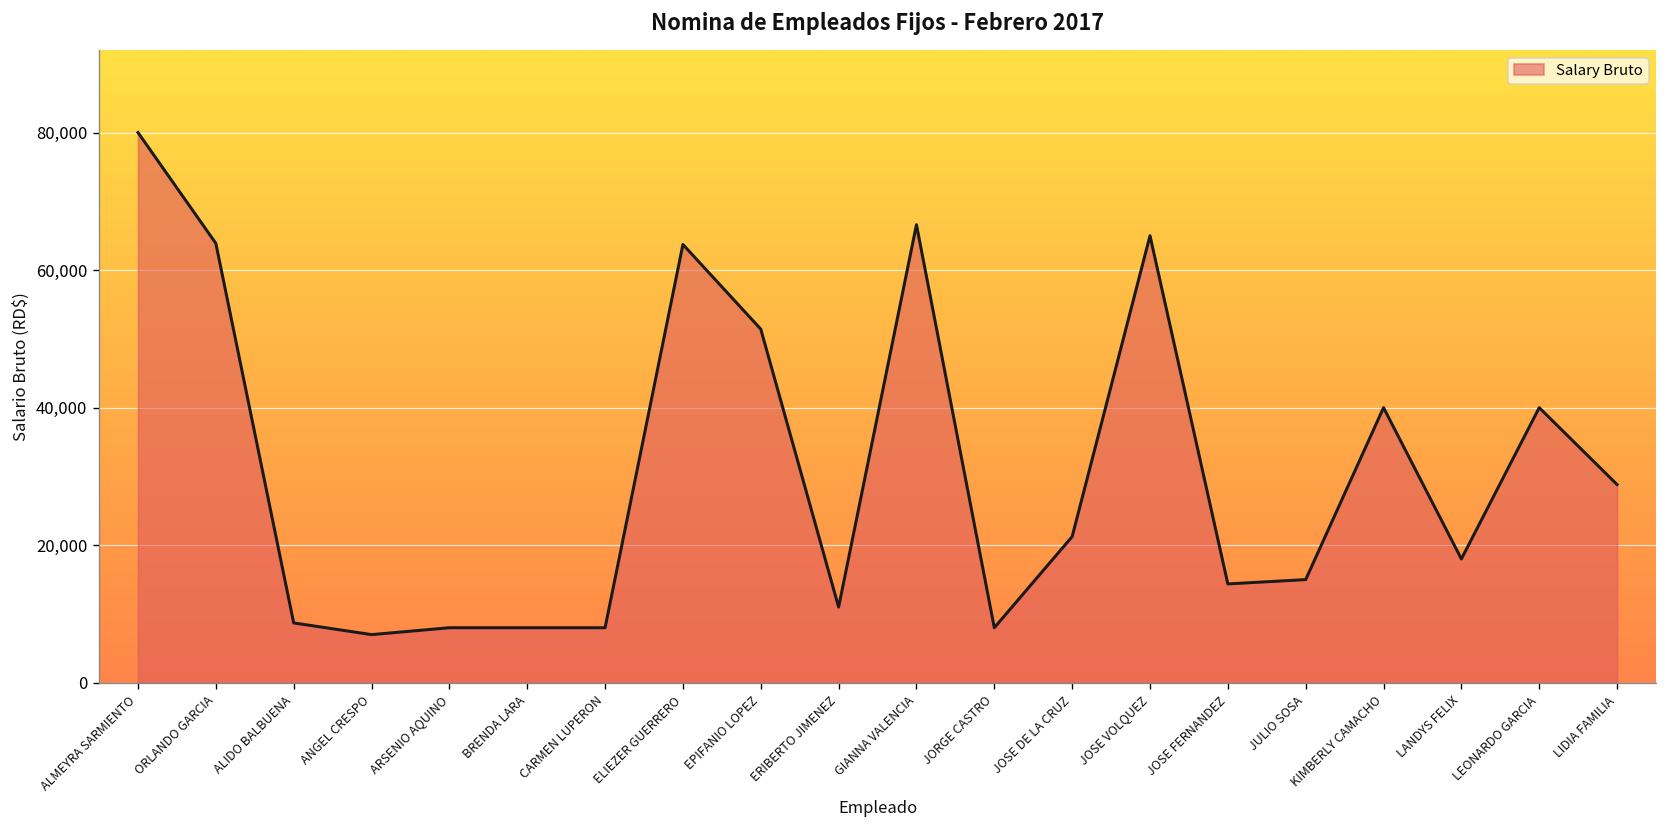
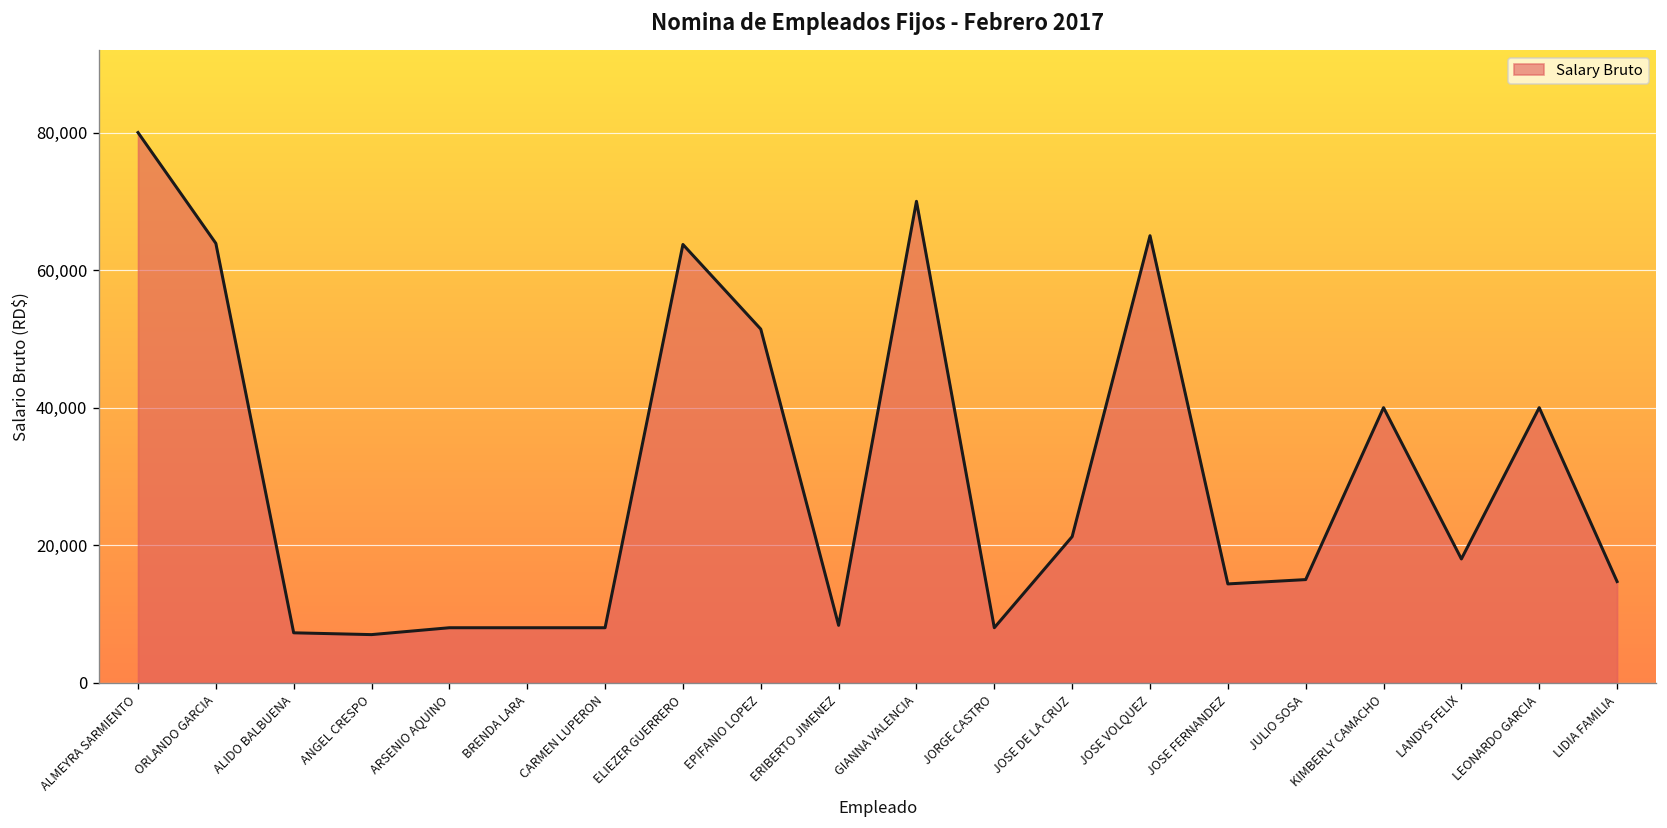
ALIDO BALBUENA: 9,000 -> 7,000
ERIBERTO JIMENEZ: 11,000 -> 8,000
GIANNA VALENCIA: 67,000 -> 70,000
LIDIA FAMILIA: 29,000 -> 15,000
